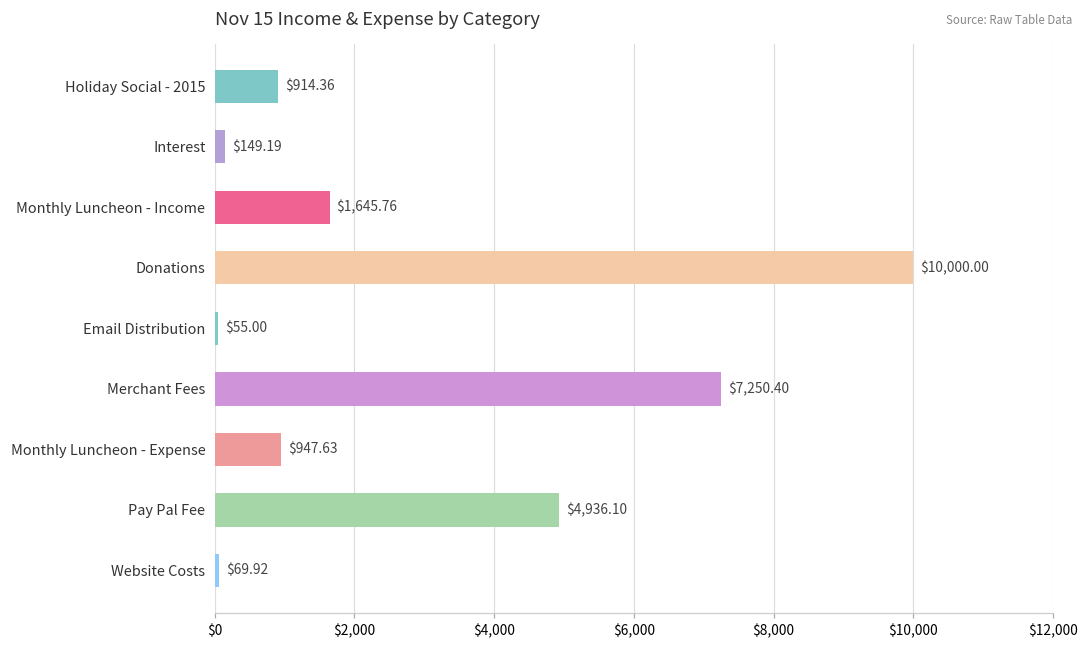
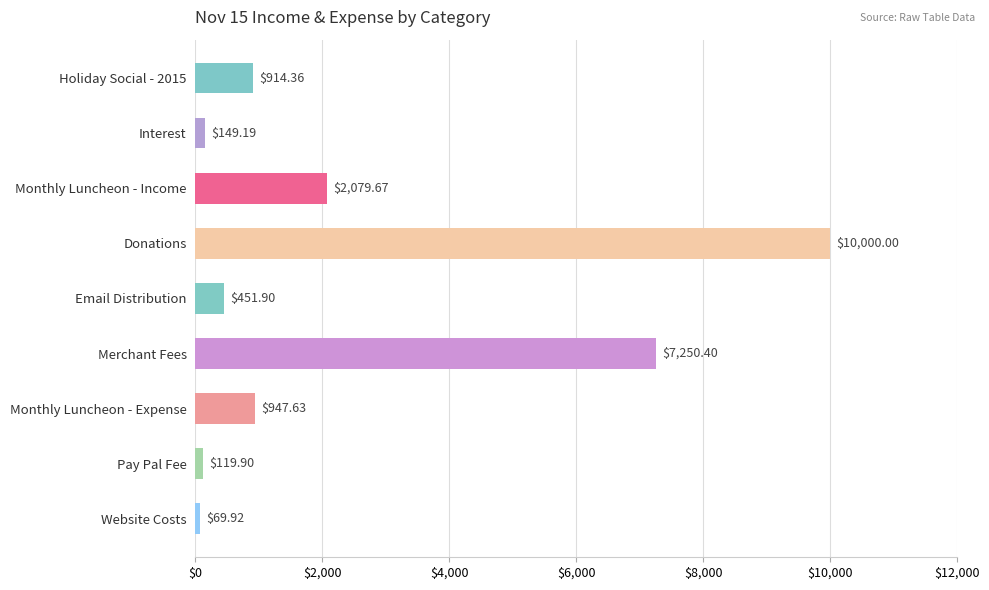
Monthly Luncheon - Income: $1,645.76 -> $2,079.67
Email Distribution: $55.00 -> $451.90
Pay Pal Fee: $4,936.10 -> $119.90
